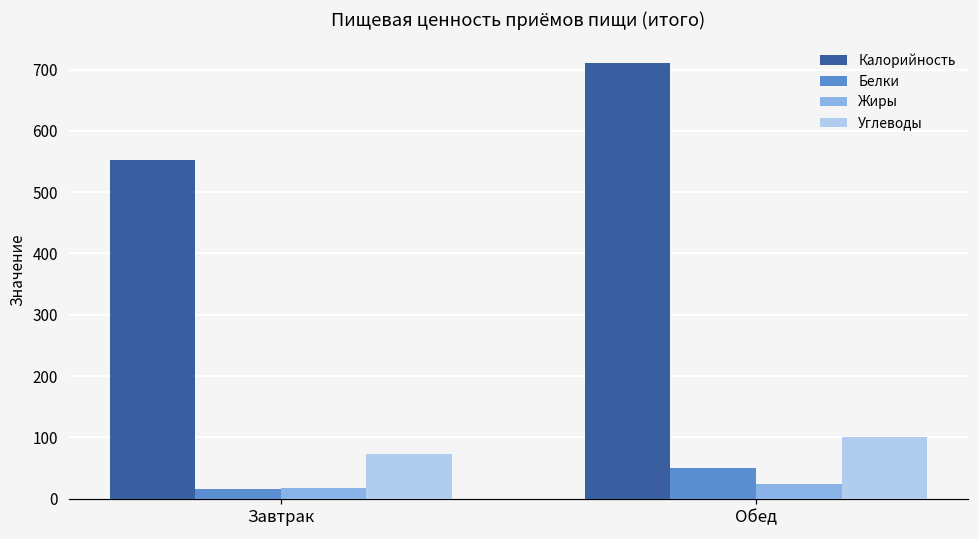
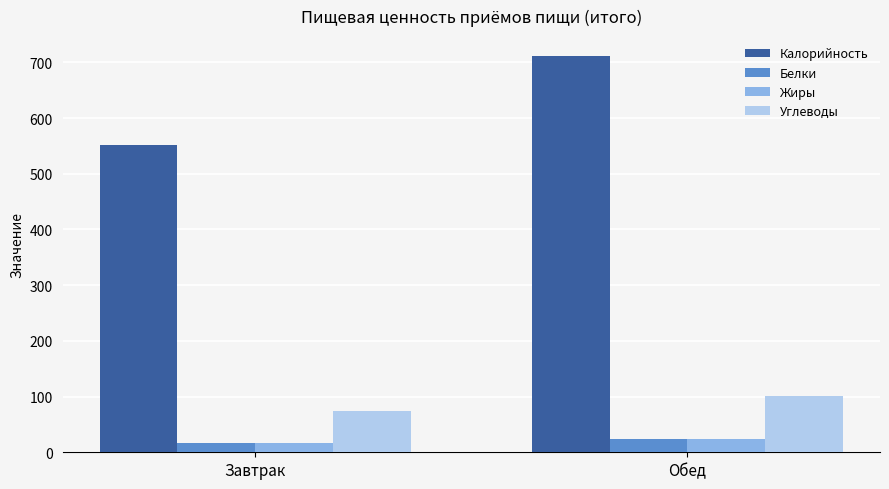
Белки, Обед: 50 -> 20
